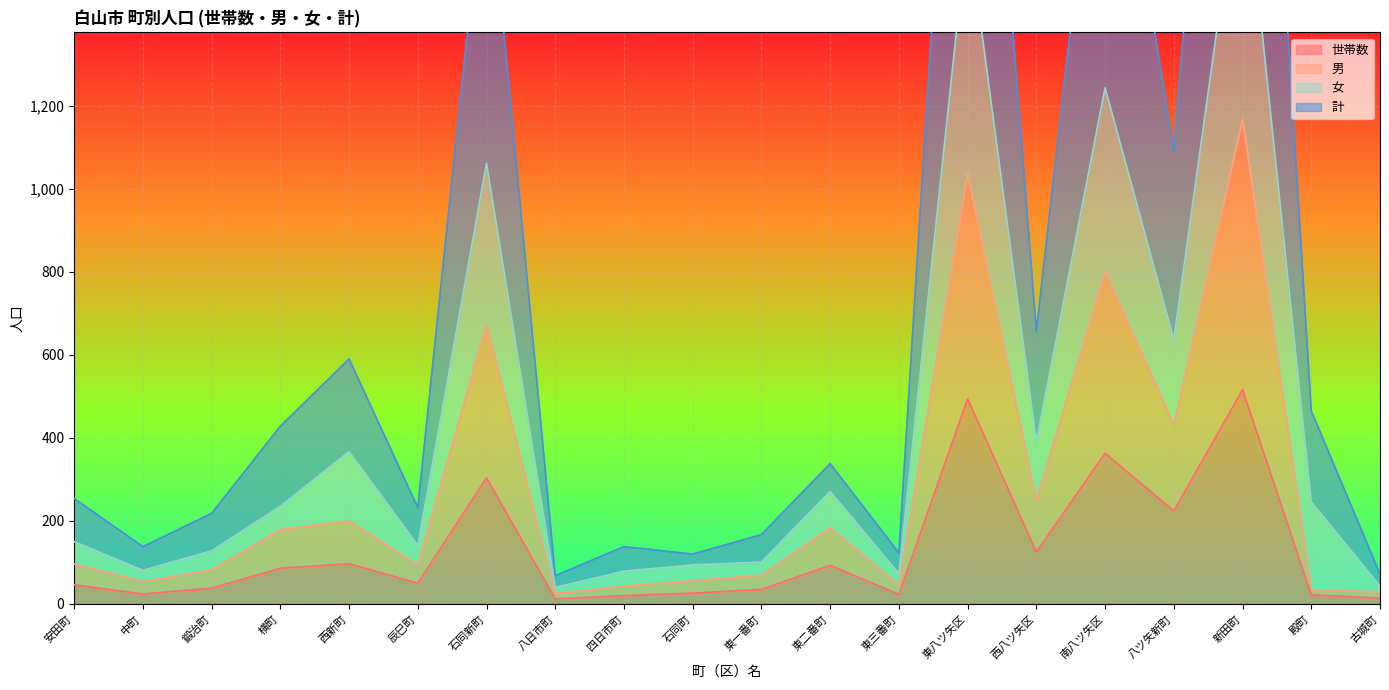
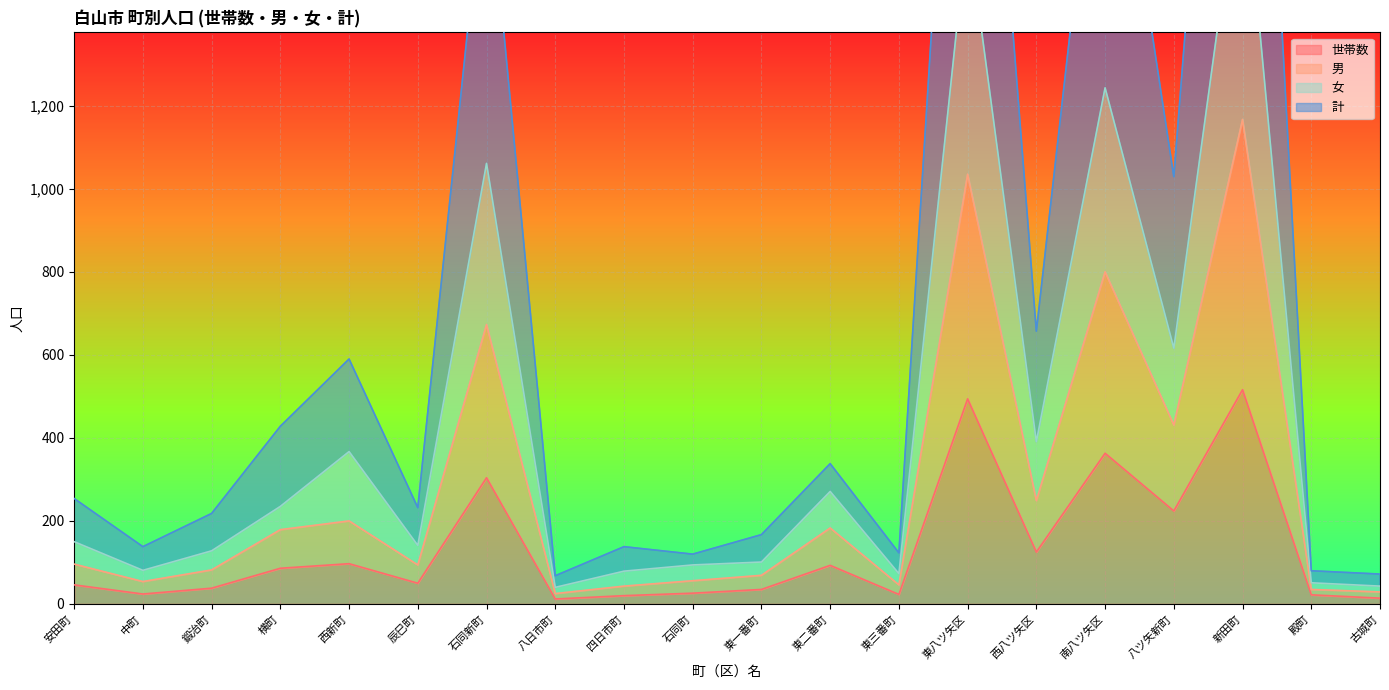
女, 八ツ矢新町: 210 -> 190
計, 八ツ矢新町: 450 -> 410
女, 殿町: 210 -> 20
計, 殿町: 220 -> 30
